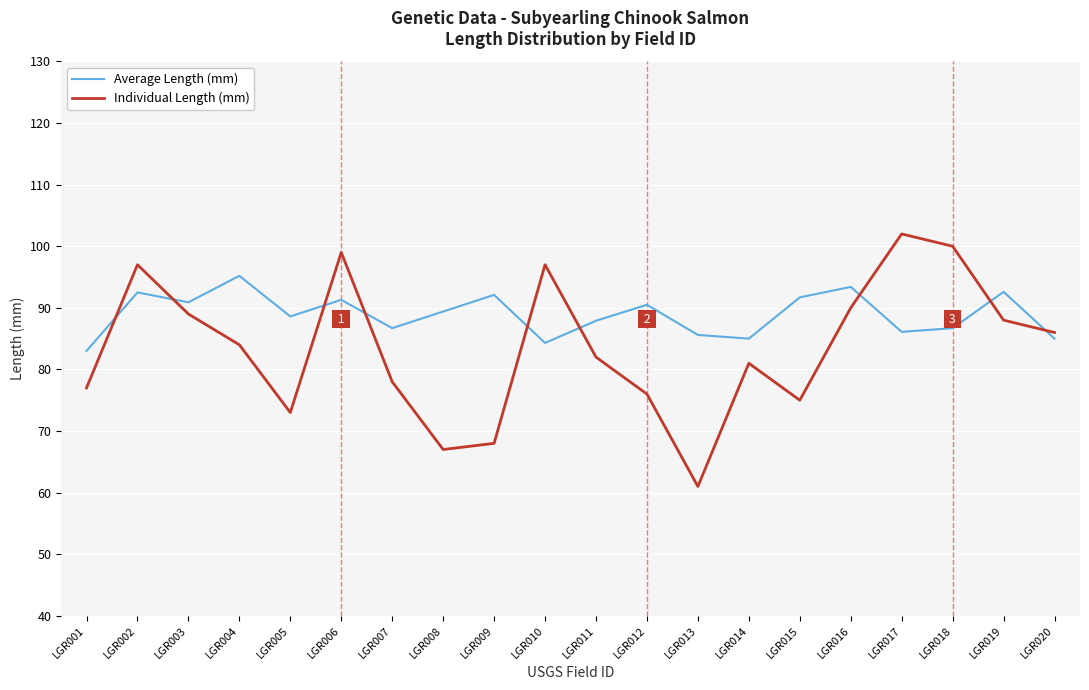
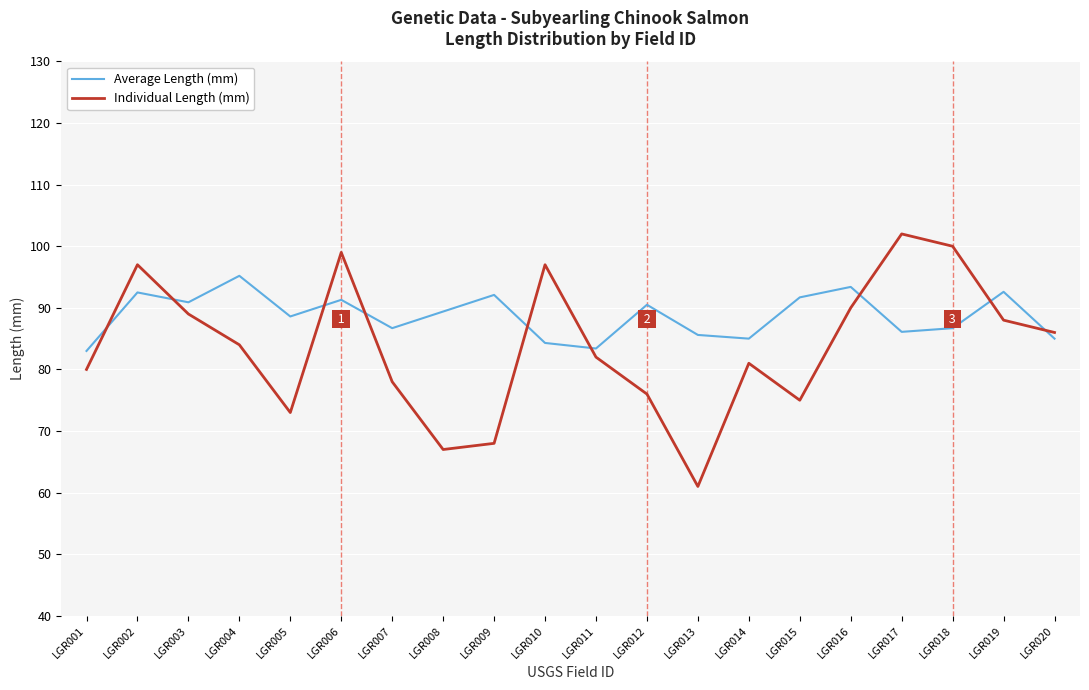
Individual Length (mm), LGR001: 77 -> 80
Average Length (mm), LGR011: 88 -> 83
